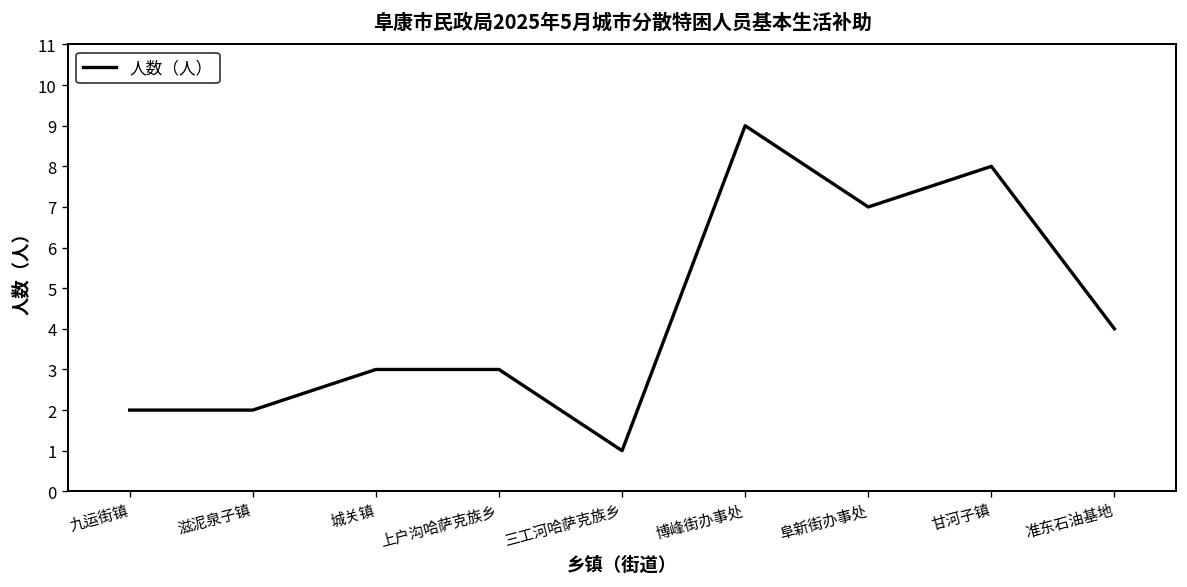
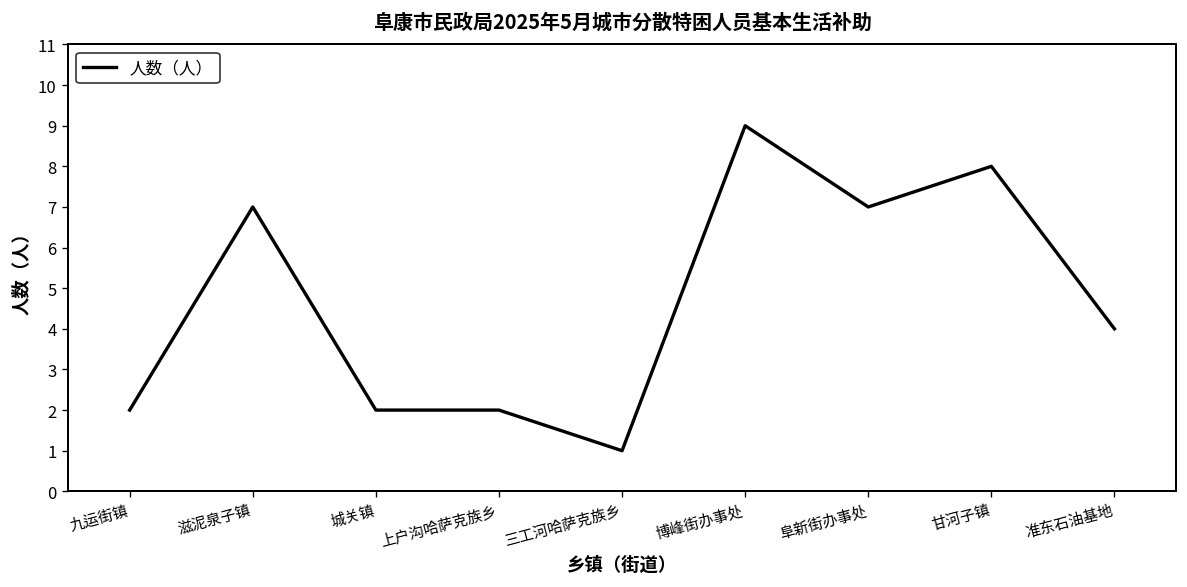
滋泥泉子镇: 2 -> 7
城关镇: 3 -> 2
上户沟哈萨克族乡: 3 -> 2
